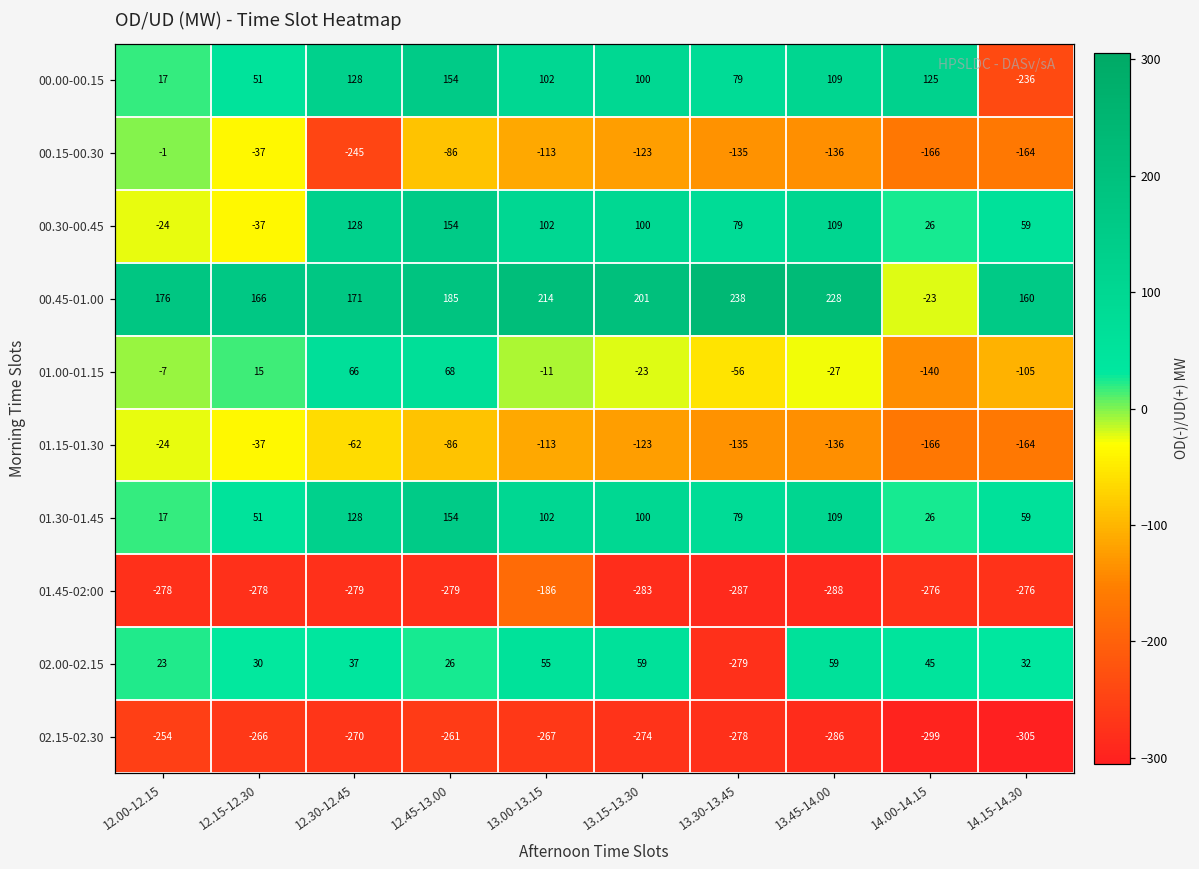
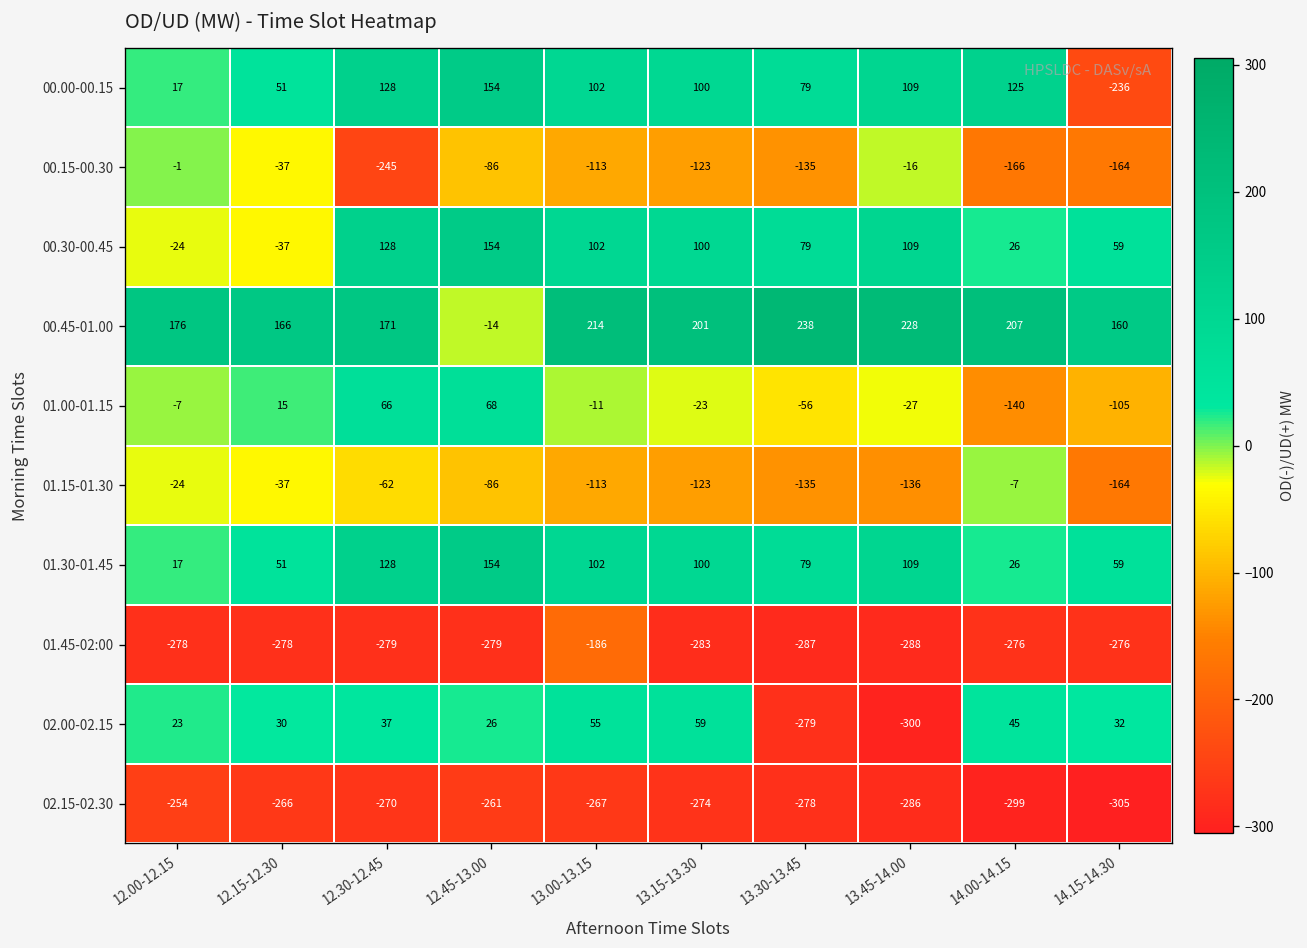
00.15-00.30, 13.45-14.00: -136 -> -16
00.45-01.00, 12.45-13.00: 185 -> -14
00.45-01.00, 14.00-14.15: -23 -> 207
01.15-01.30, 14.00-14.15: -166 -> -7
02.00-02.15, 13.45-14.00: 59 -> -300
